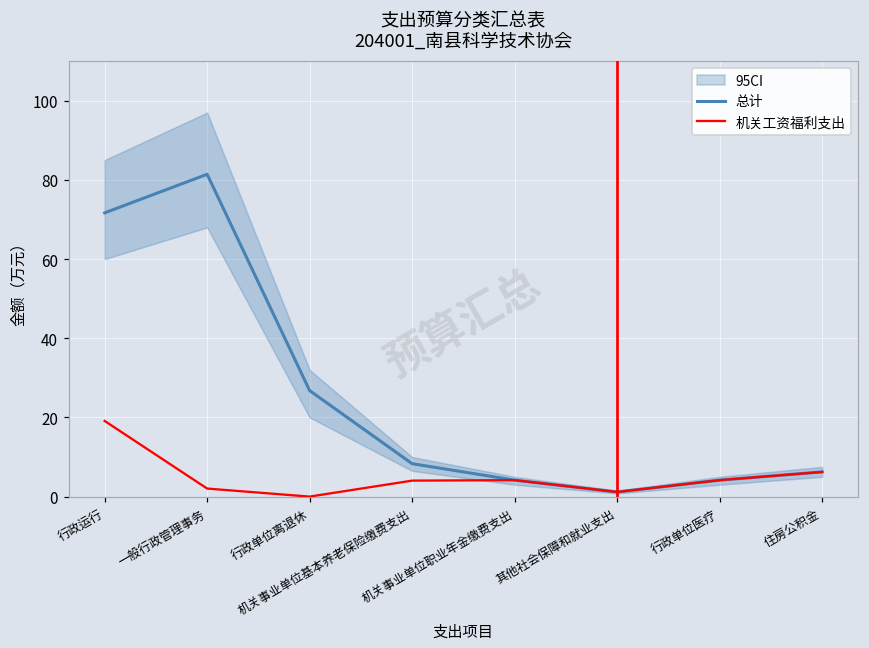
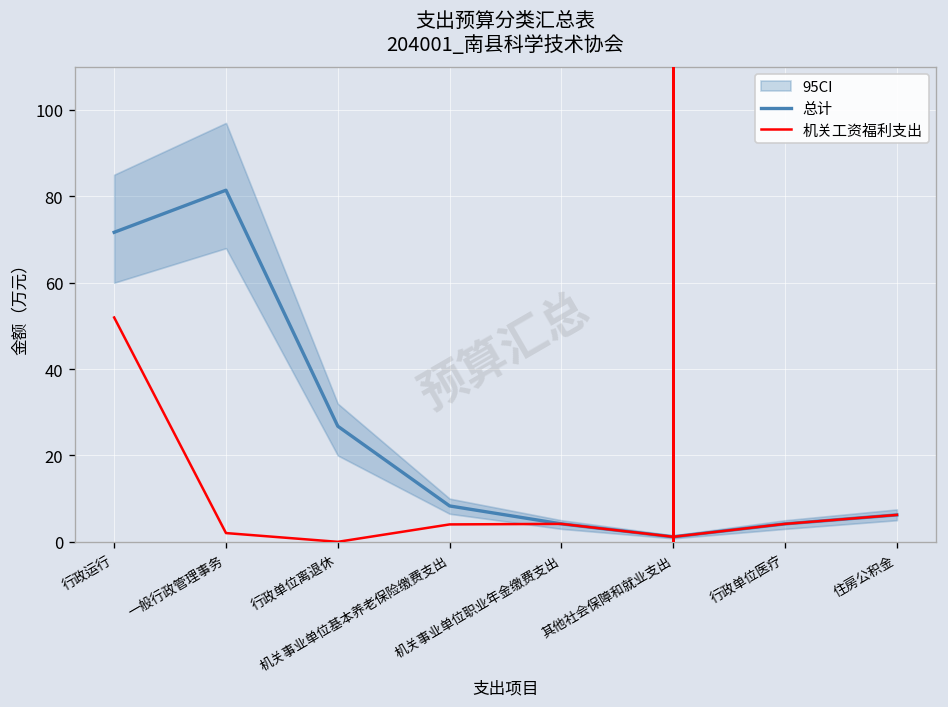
机关工资福利支出, 行政运行: 19 -> 52
